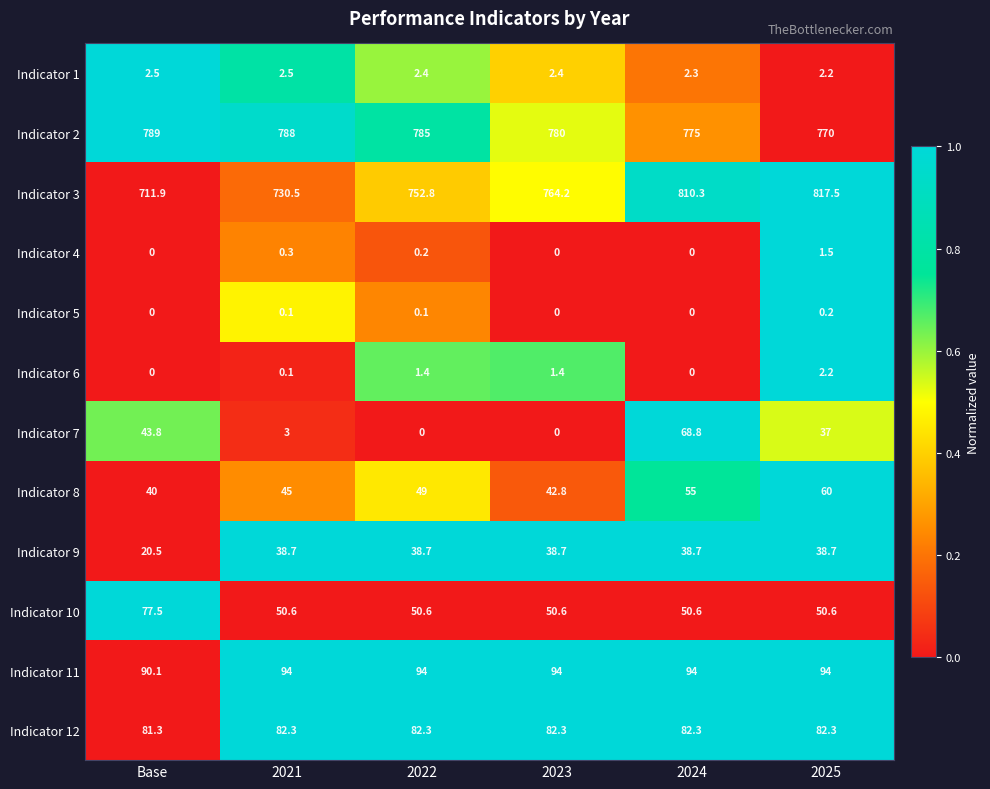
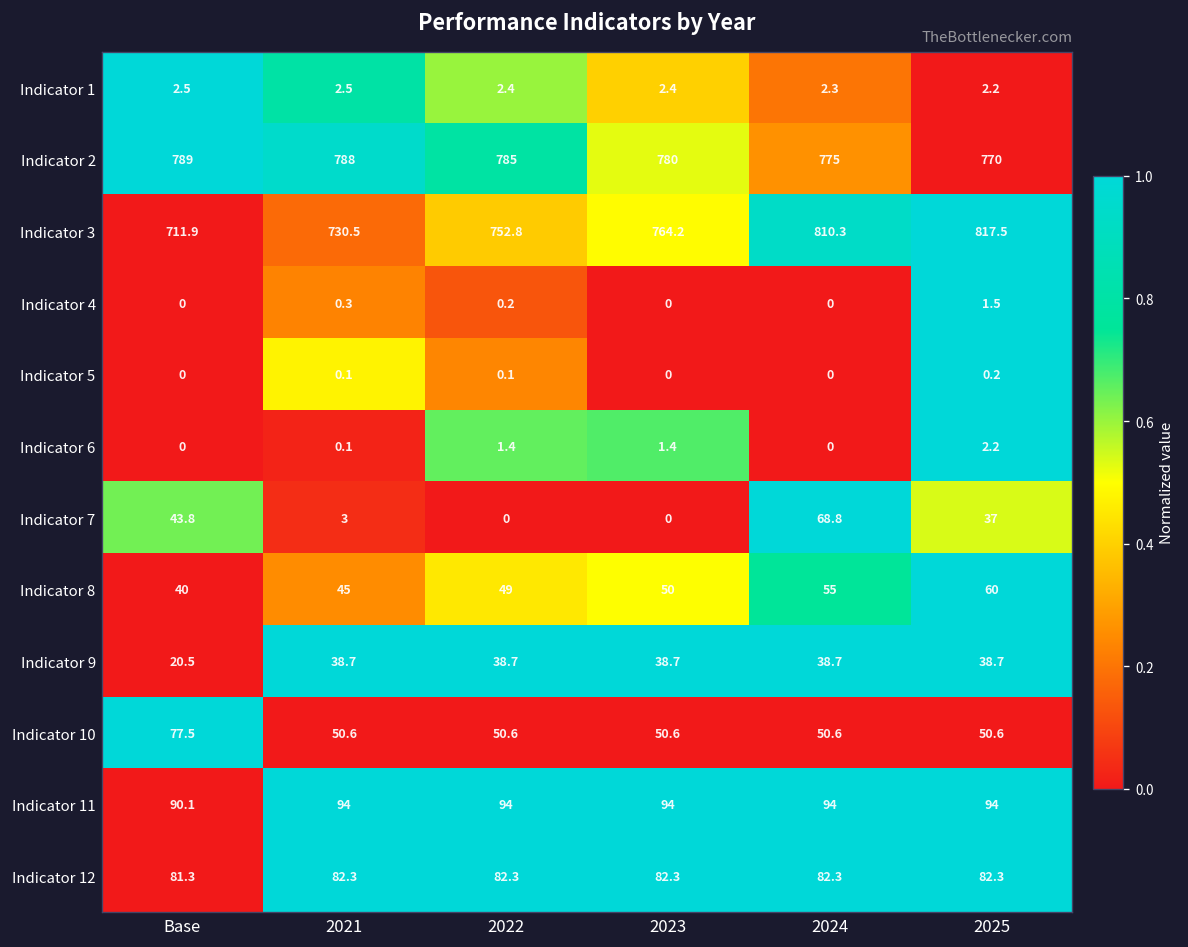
Indicator 8, 2023: 42.8 -> 50
